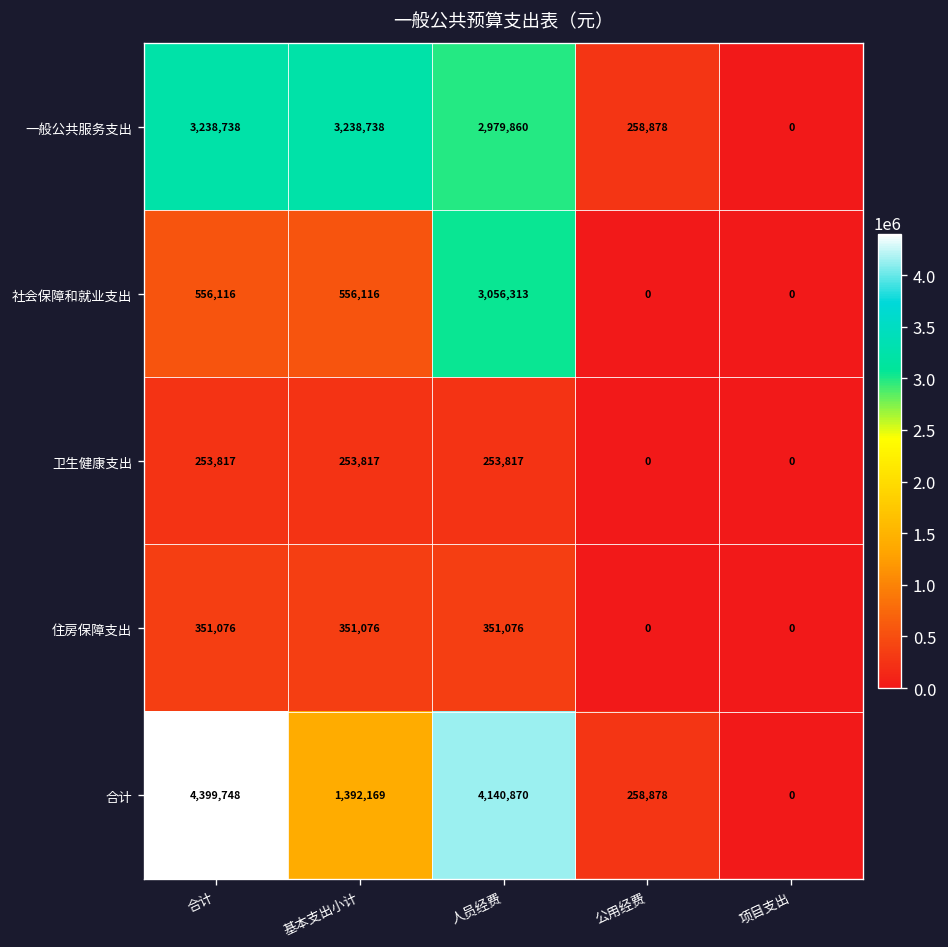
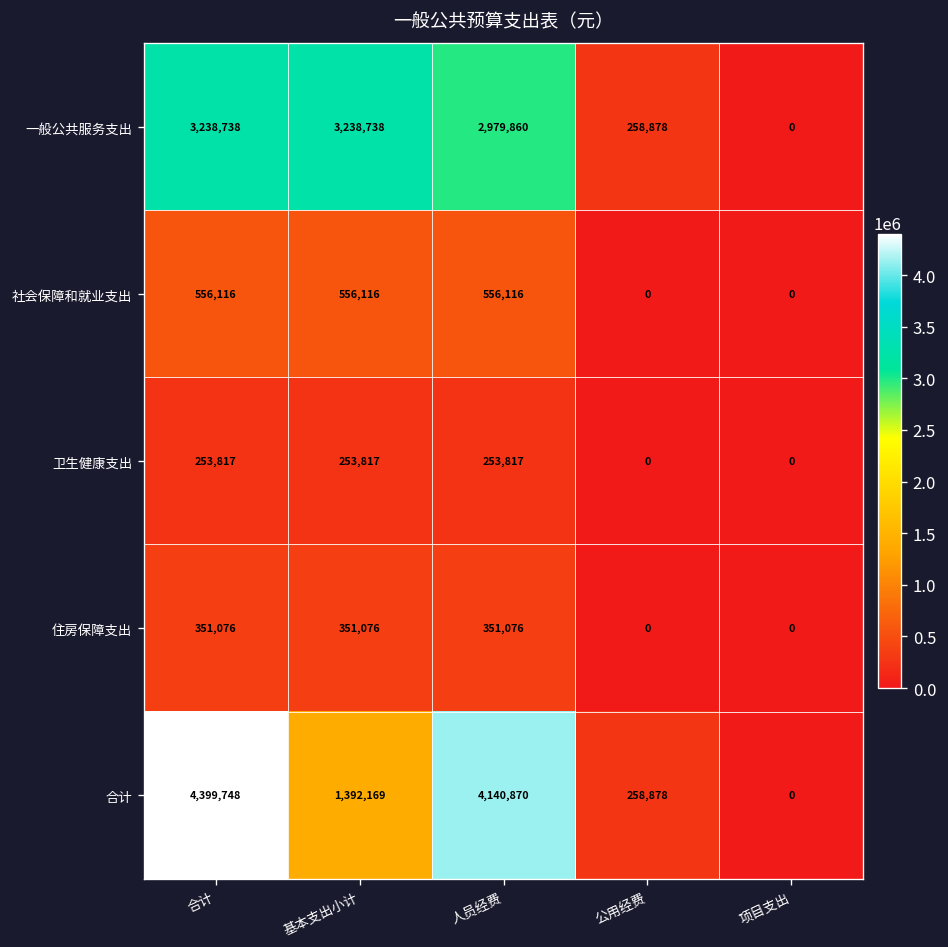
社会保障和就业支出, 人员经费: 3,056,313 -> 556,116
